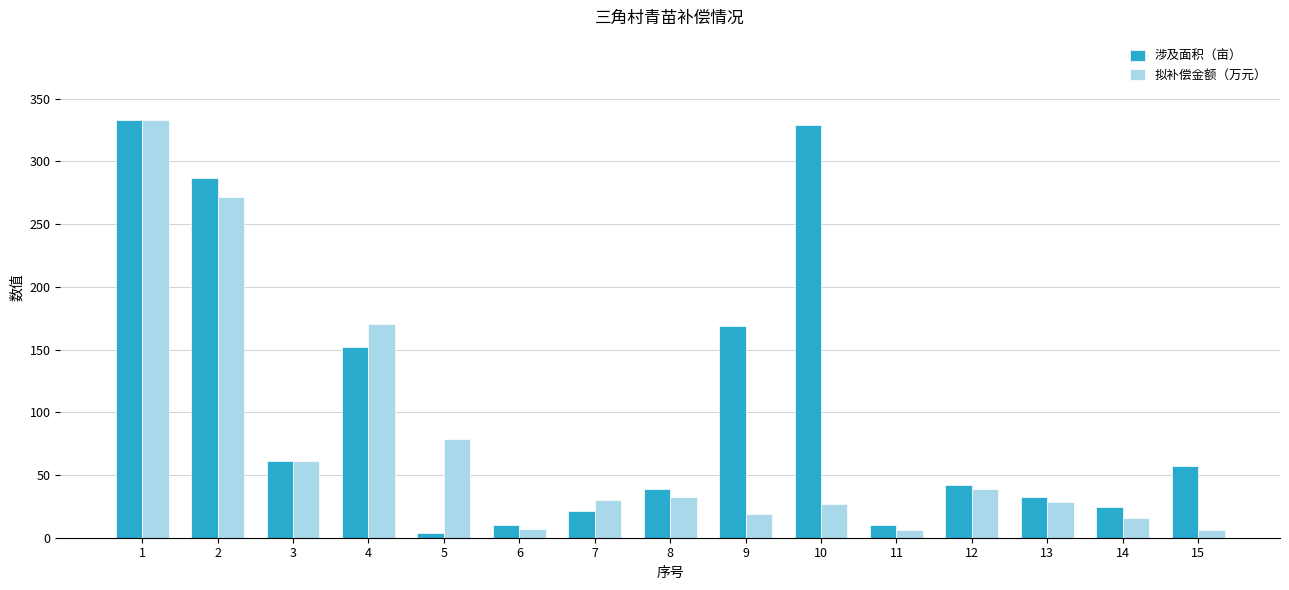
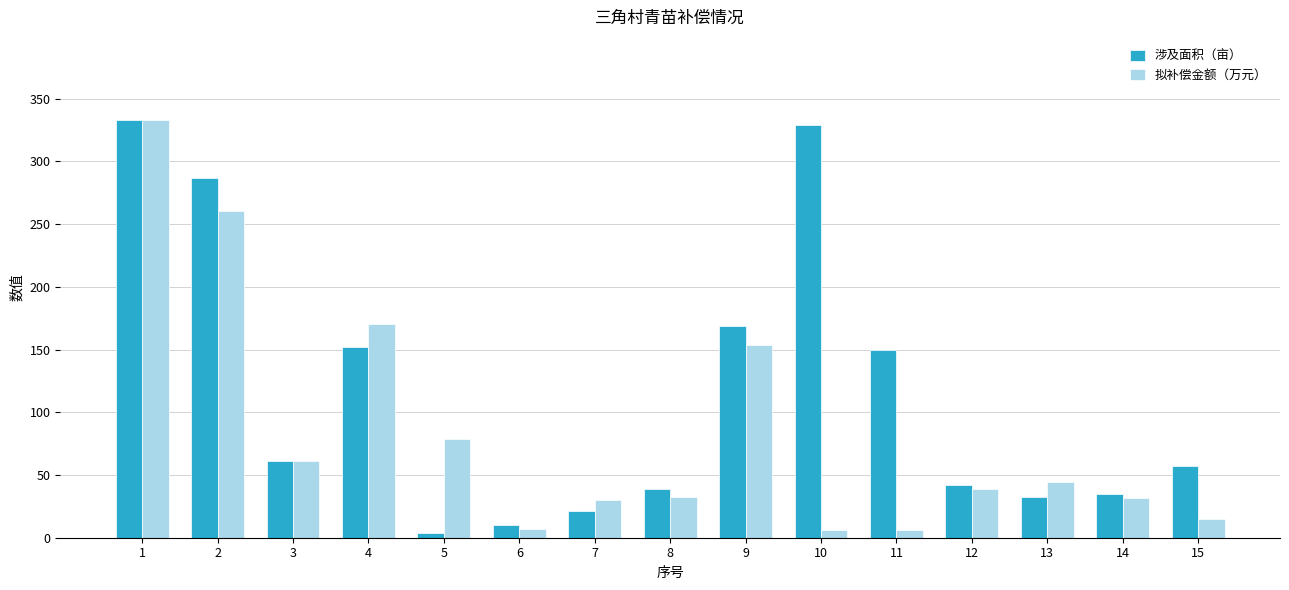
拟补偿金额（万元）, 2: 272 -> 260
拟补偿金额（万元）, 9: 19 -> 153
拟补偿金额（万元）, 10: 27 -> 6
涉及面积（亩）, 11: 10 -> 150
拟补偿金额（万元）, 13: 29 -> 45
涉及面积（亩）, 14: 25 -> 35
拟补偿金额（万元）, 14: 16 -> 31
拟补偿金额（万元）, 15: 7 -> 15
